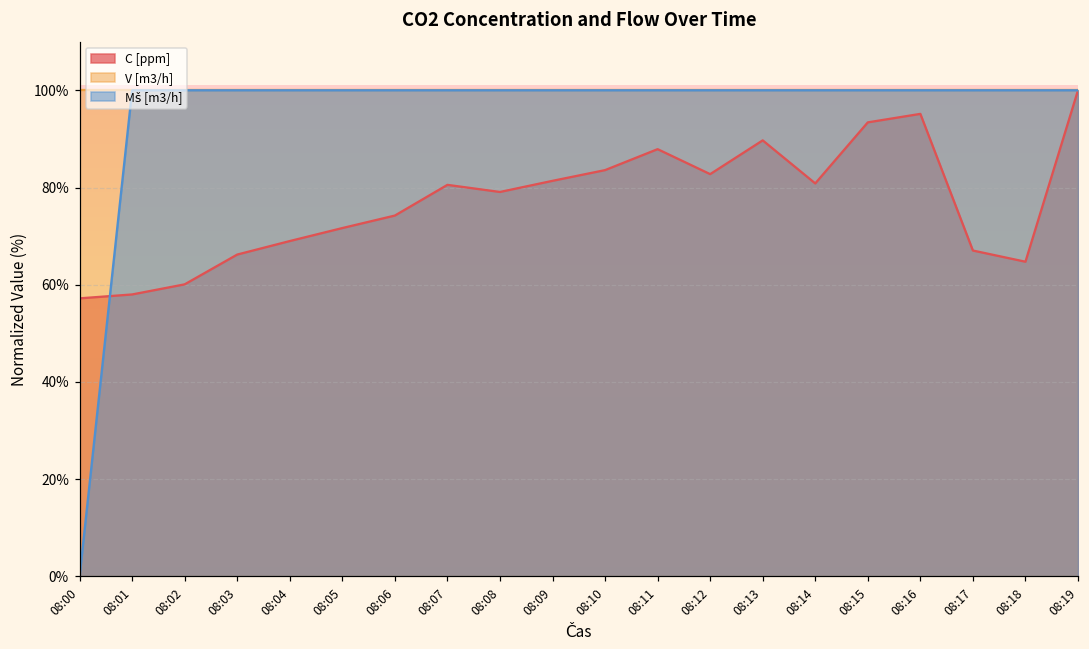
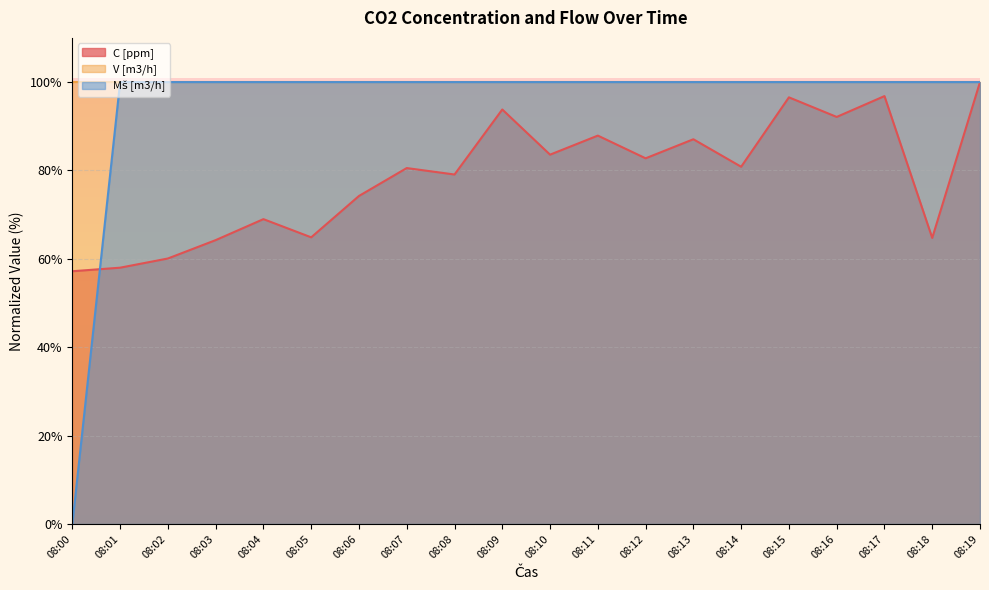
C [ppm], 08:03: 66% -> 64%
C [ppm], 08:05: 72% -> 65%
C [ppm], 08:09: 81% -> 94%
C [ppm], 08:13: 90% -> 87%
C [ppm], 08:15: 93% -> 97%
C [ppm], 08:16: 95% -> 92%
C [ppm], 08:17: 67% -> 97%
